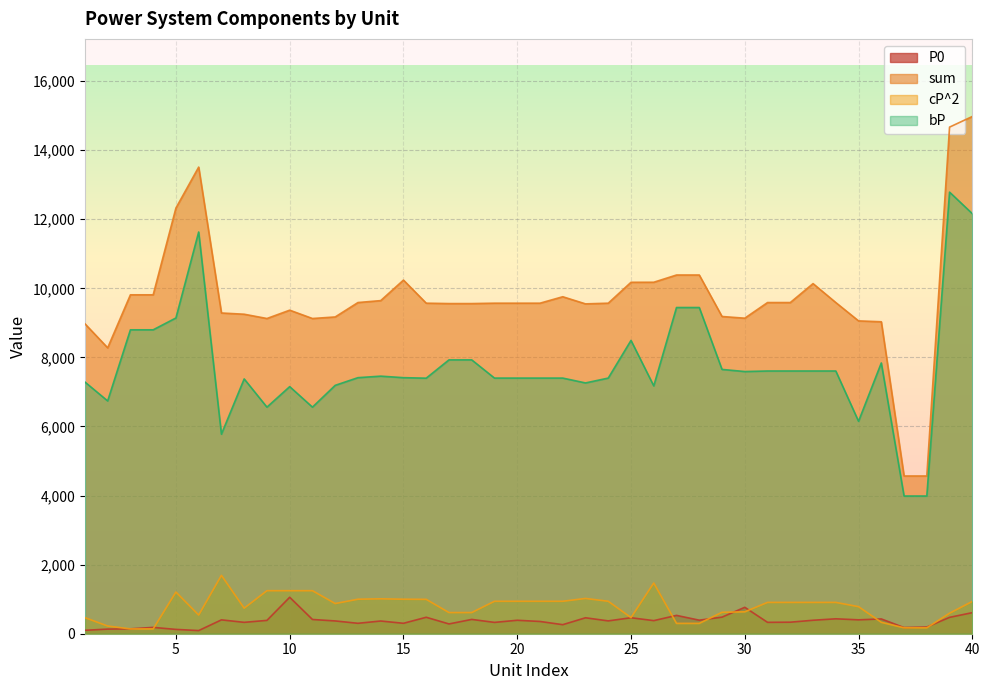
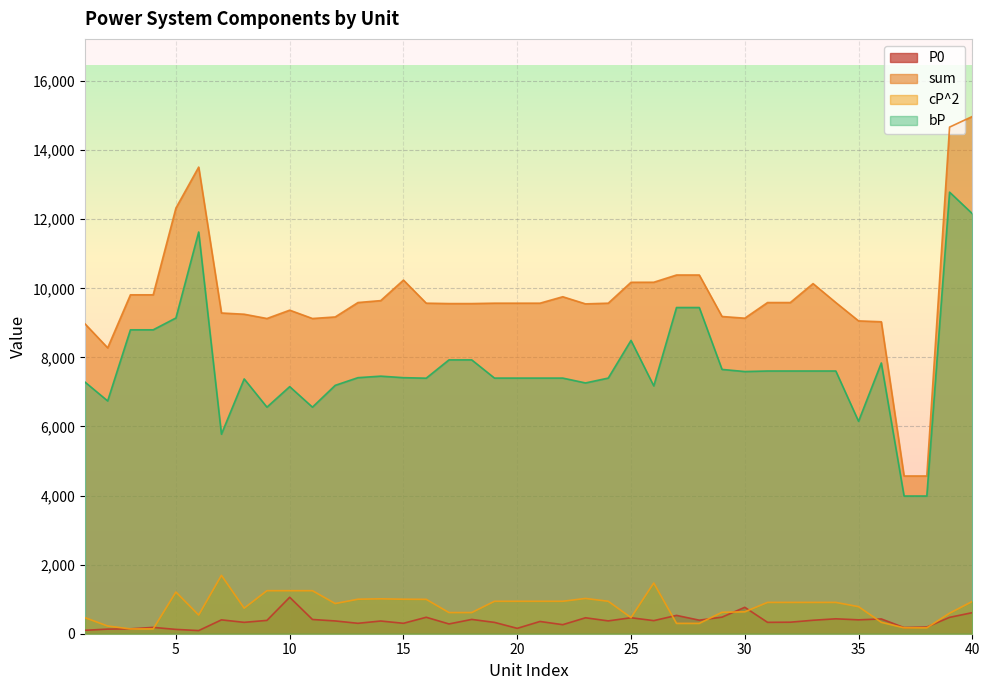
P0, 20: 400 -> 200
